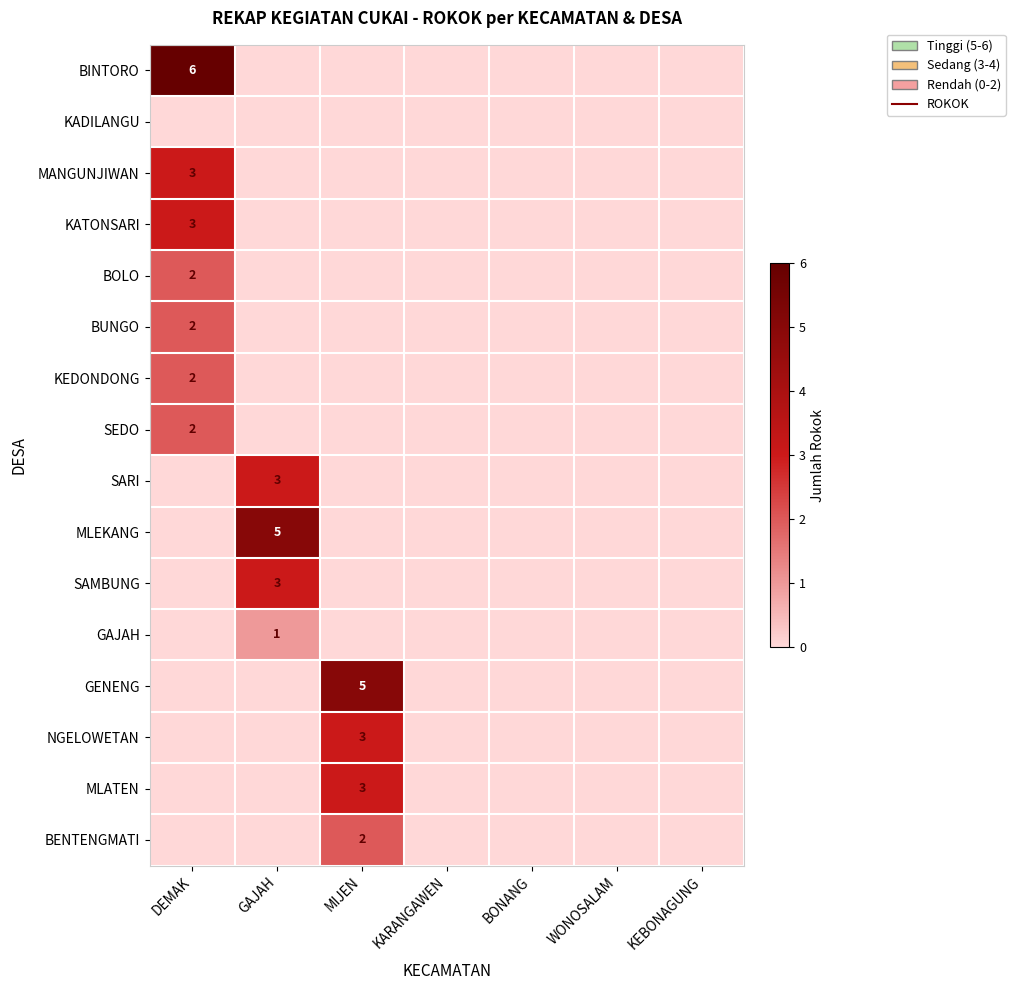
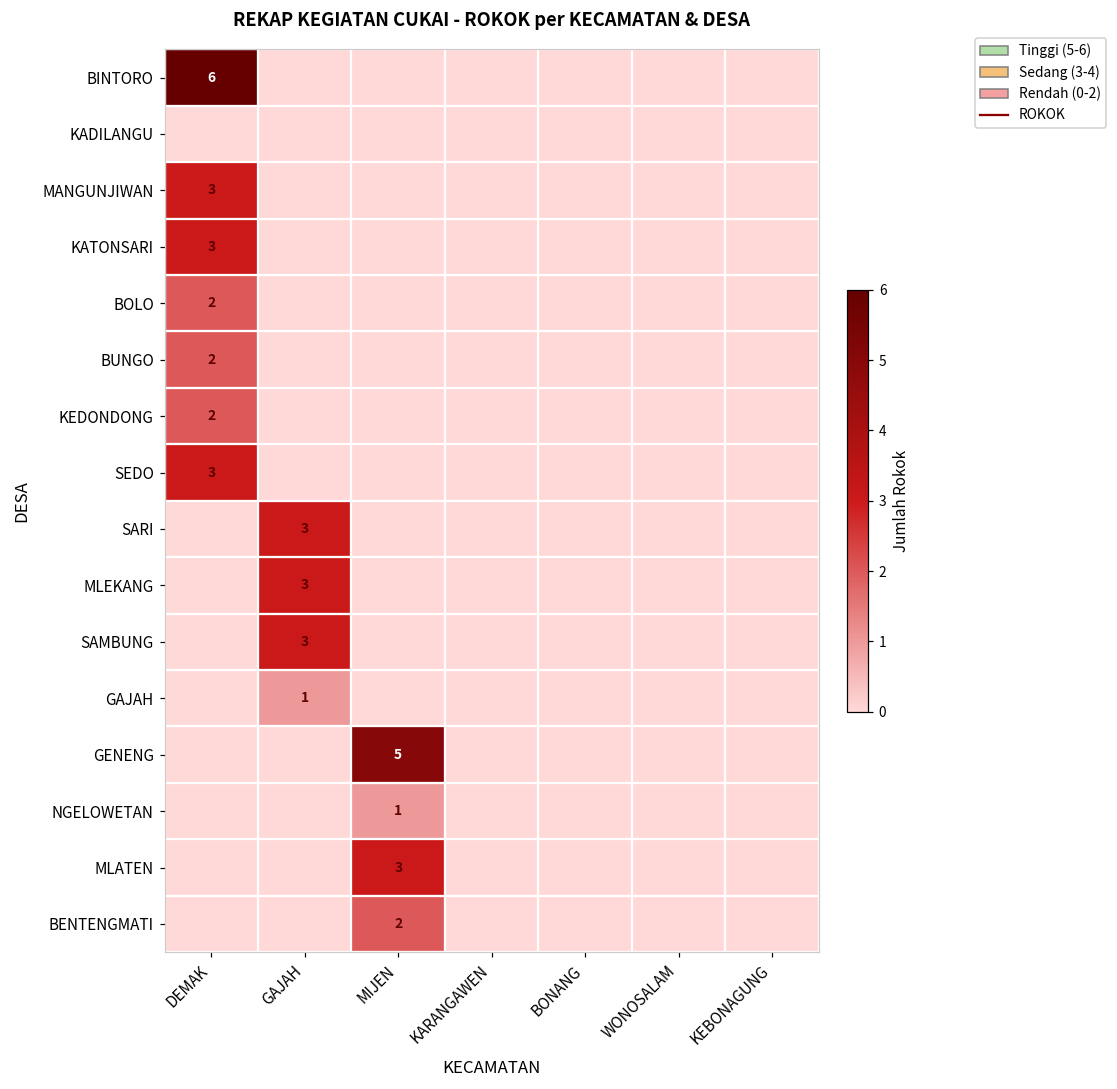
SEDO, DEMAK: 2 -> 3
MLEKANG, GAJAH: 5 -> 3
NGELOWETAN, MIJEN: 3 -> 1
